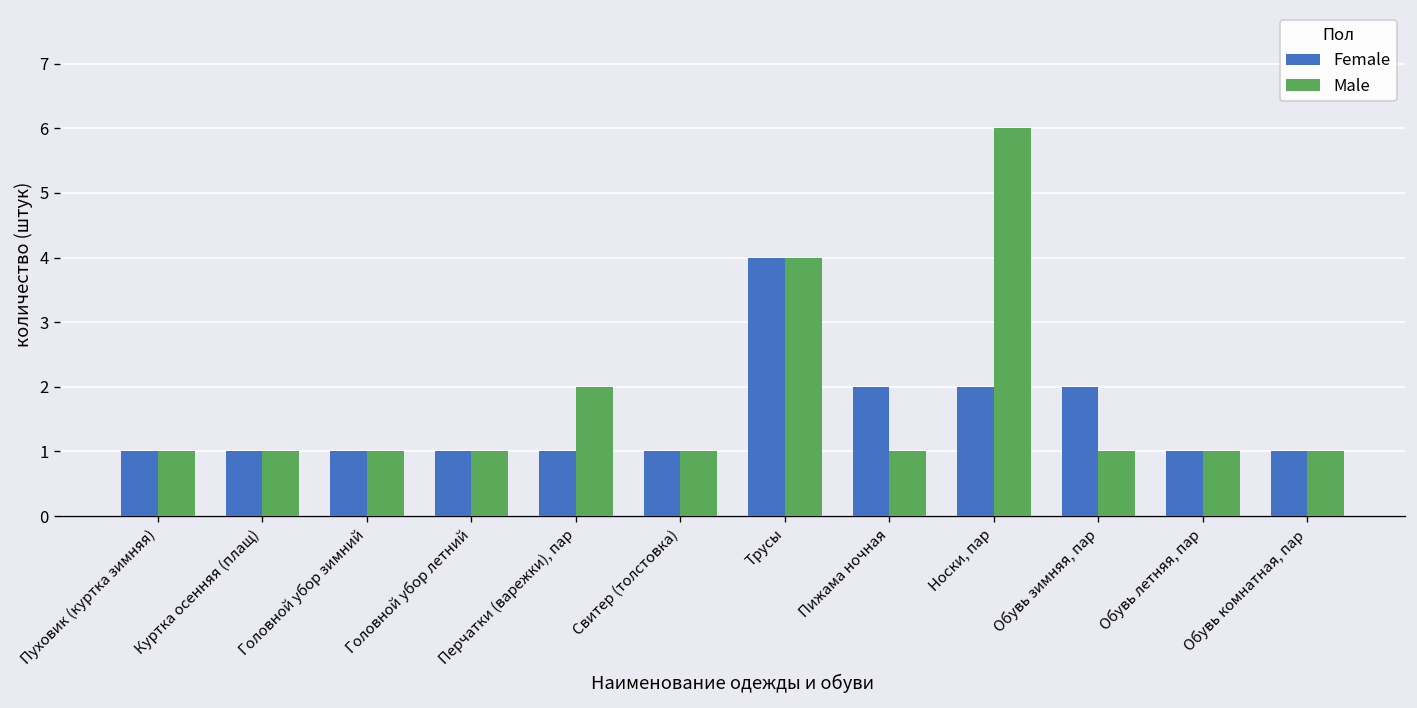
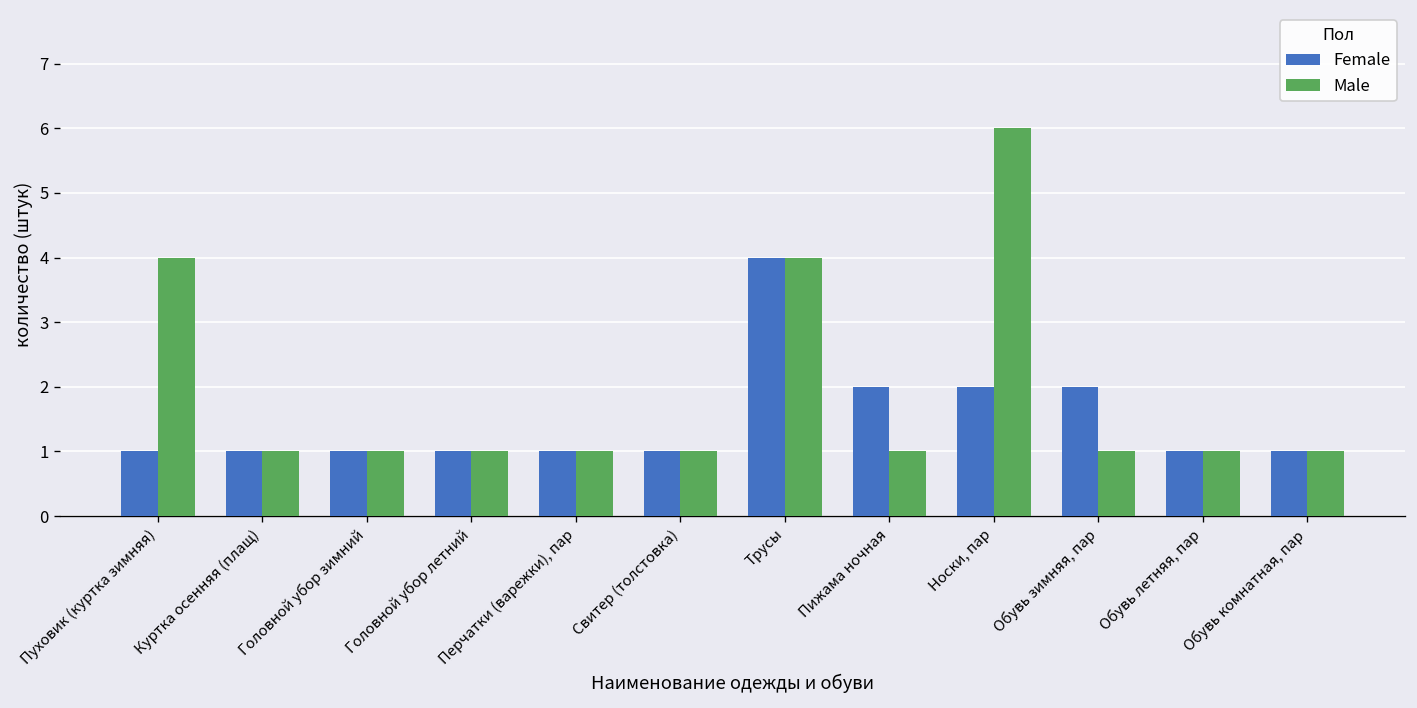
Male, Пуховик (куртка зимняя): 1 -> 4
Male, Перчатки (варежки), пар: 2 -> 1
